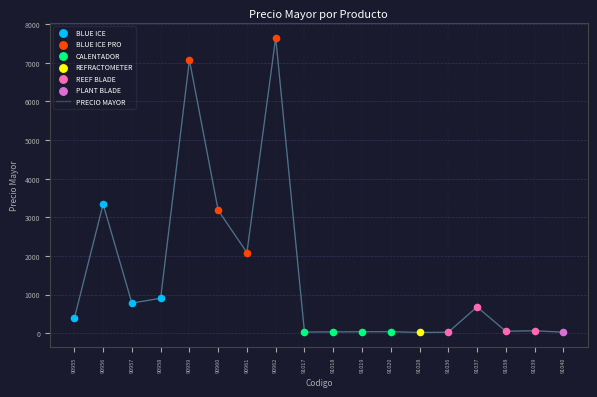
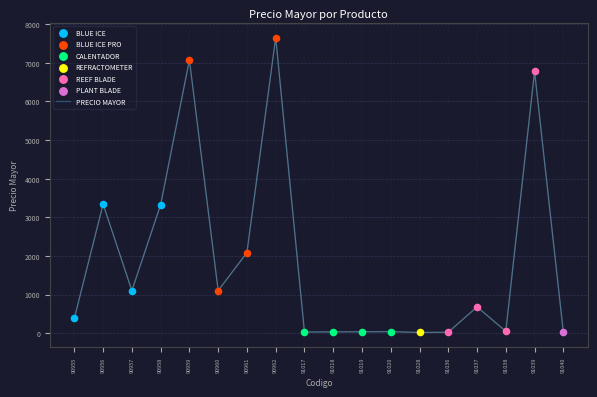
PRECIO MAYOR, 90957: 800 -> 1100
PRECIO MAYOR, 90958: 900 -> 3300
PRECIO MAYOR, 90960: 3200 -> 1100
PRECIO MAYOR, 91039: 100 -> 6800
